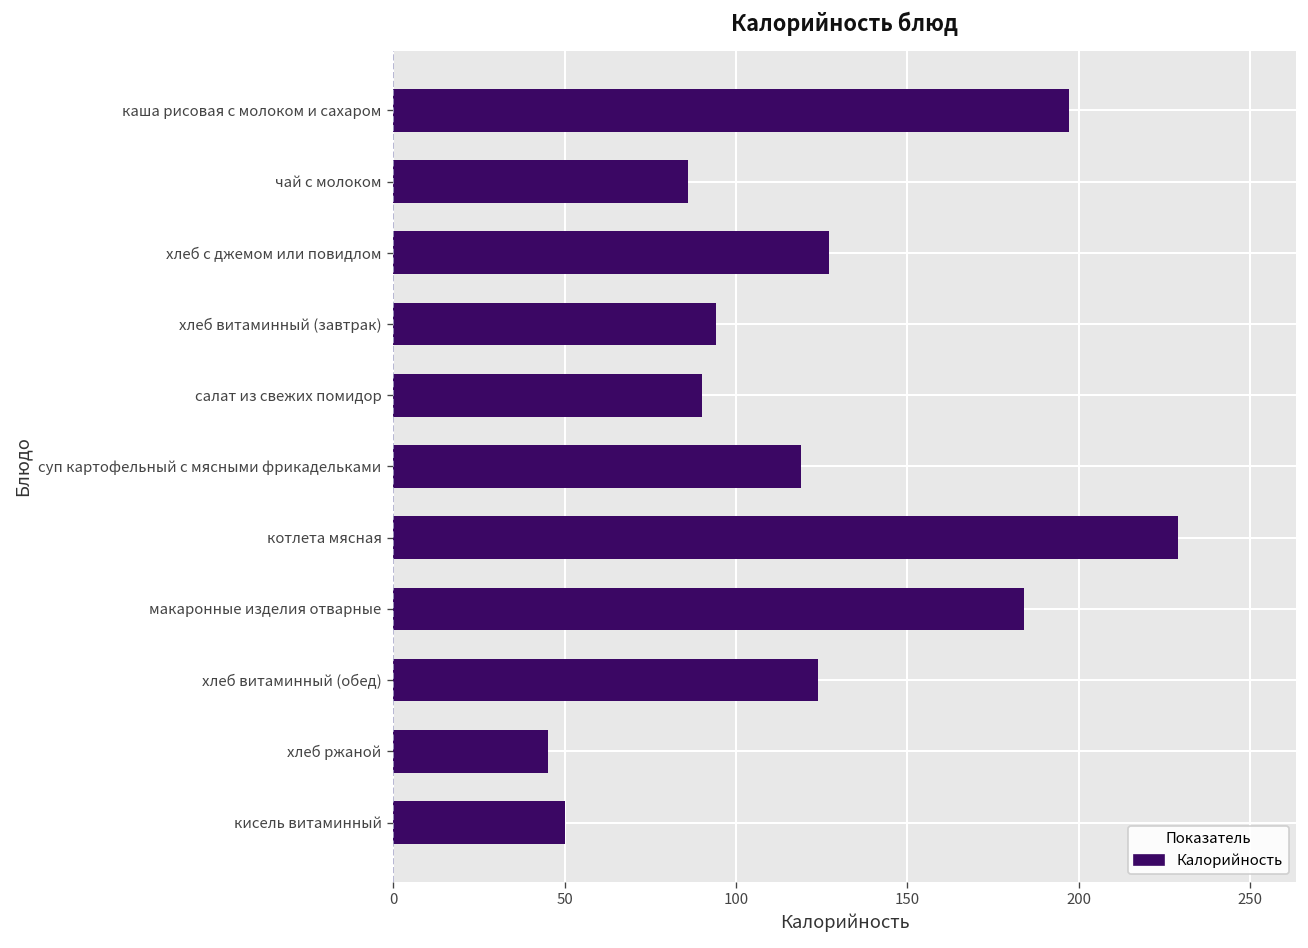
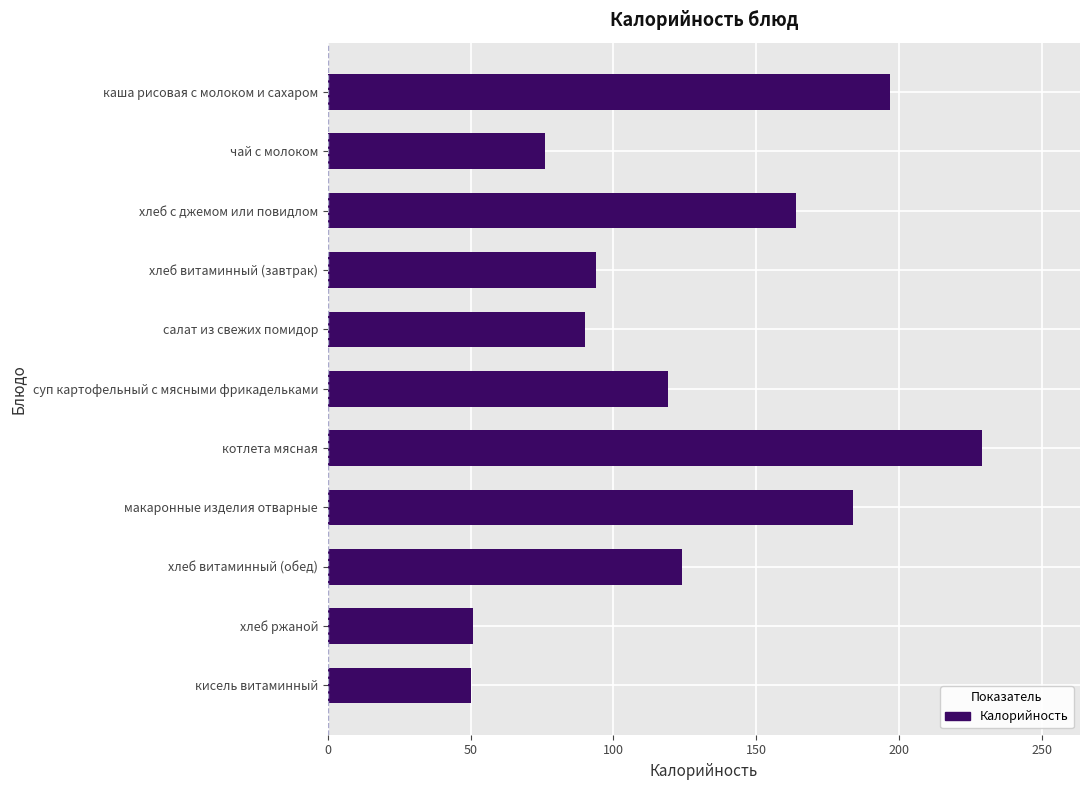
чай с молоком: 86 -> 76
хлеб с джемом или повидлом: 127 -> 164
хлеб ржаной: 45 -> 51
